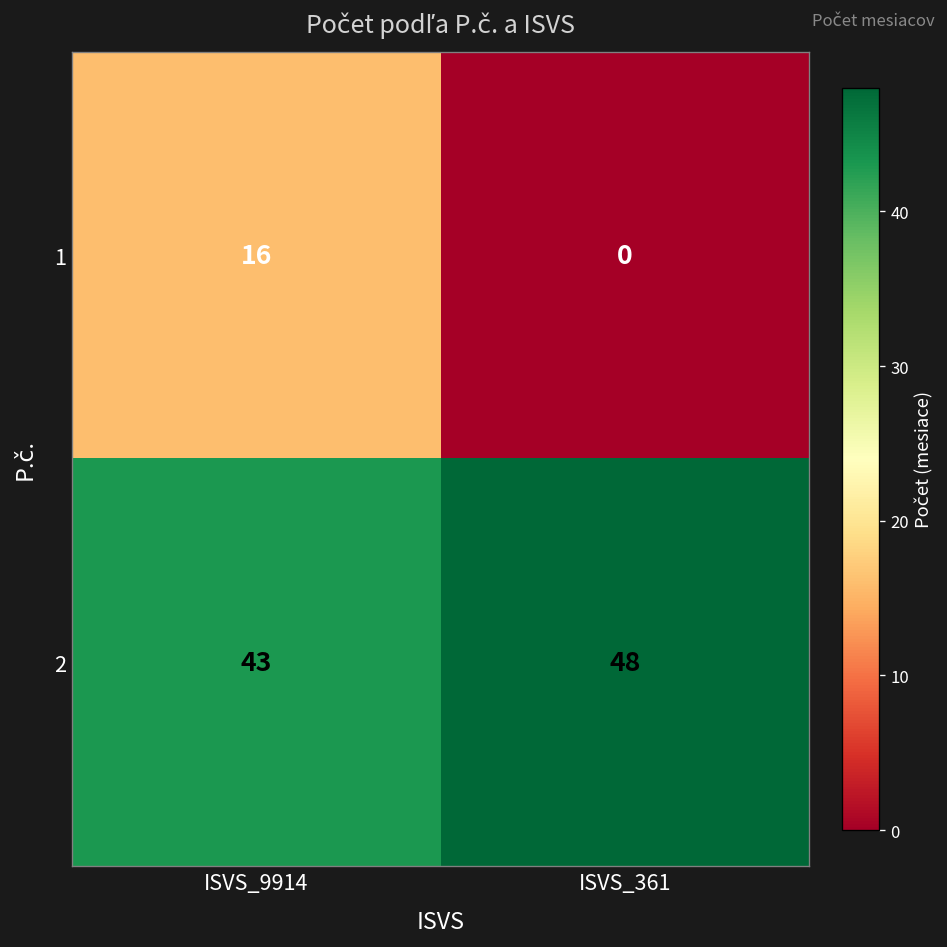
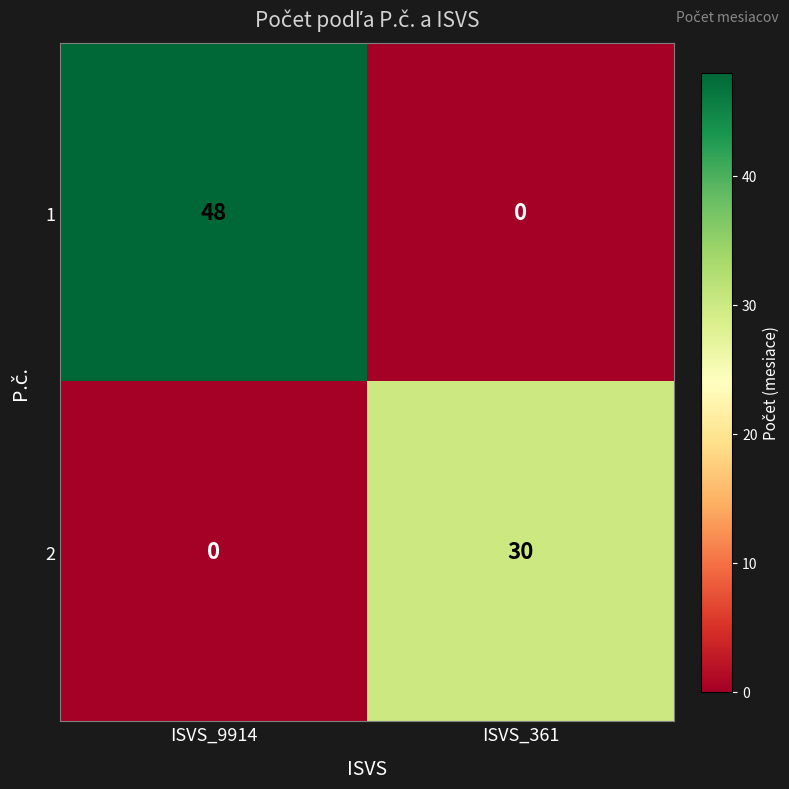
1, ISVS_9914: 16 -> 48
2, ISVS_9914: 43 -> 0
2, ISVS_361: 48 -> 30
